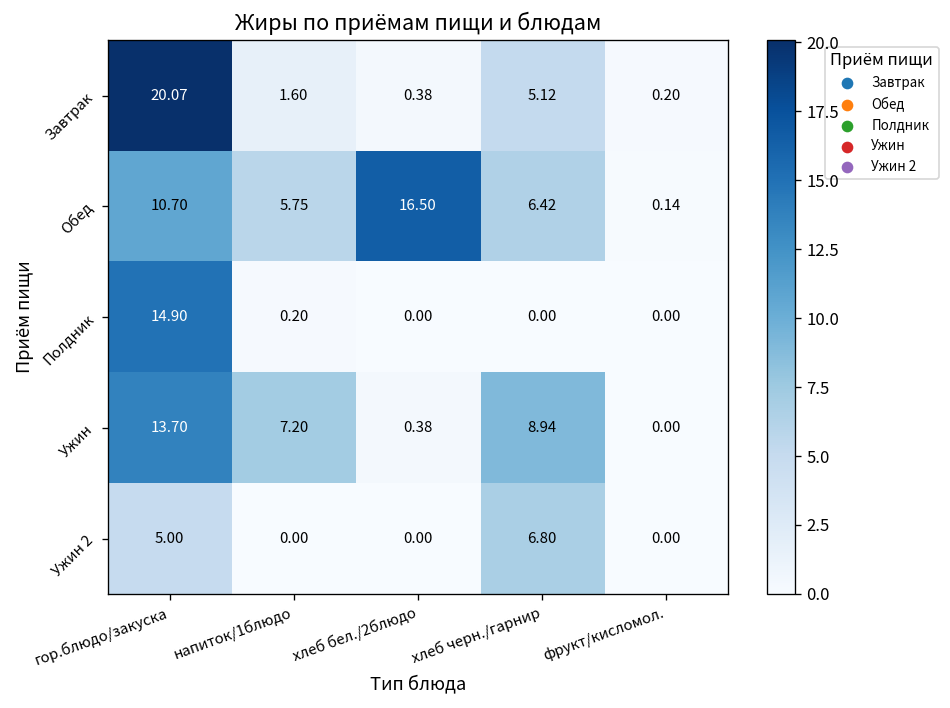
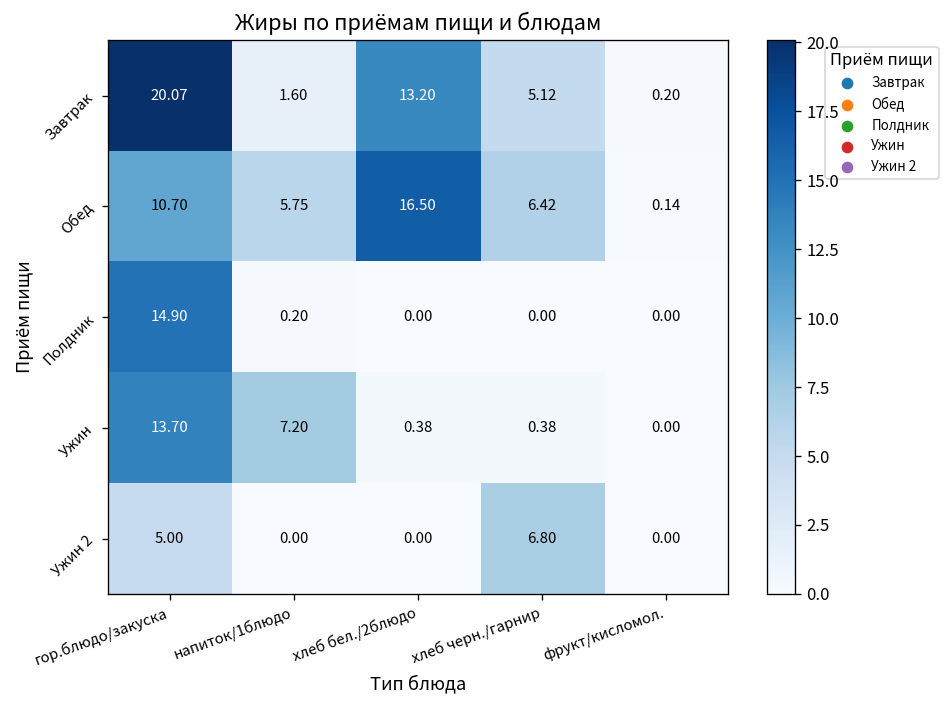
Завтрак, хлеб бел./2блюдо: 0.38 -> 13.20
Ужин, хлеб черн./гарнир: 8.94 -> 0.38
